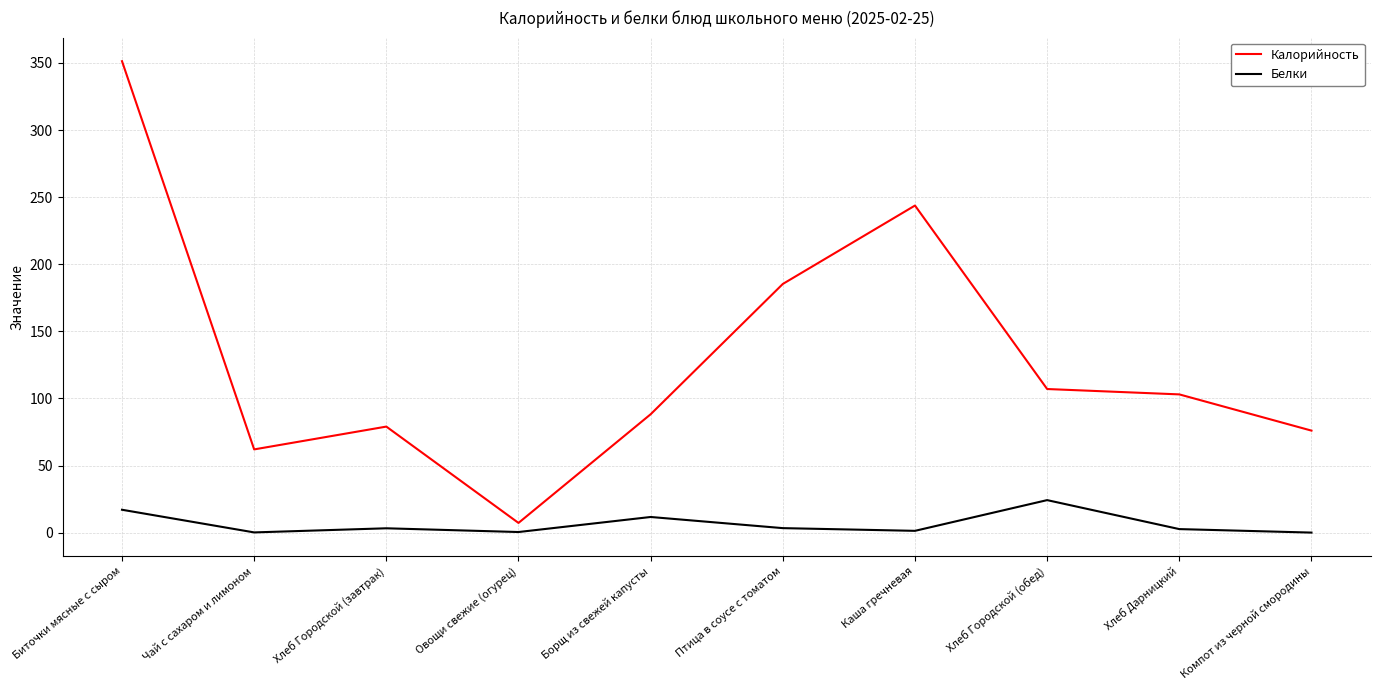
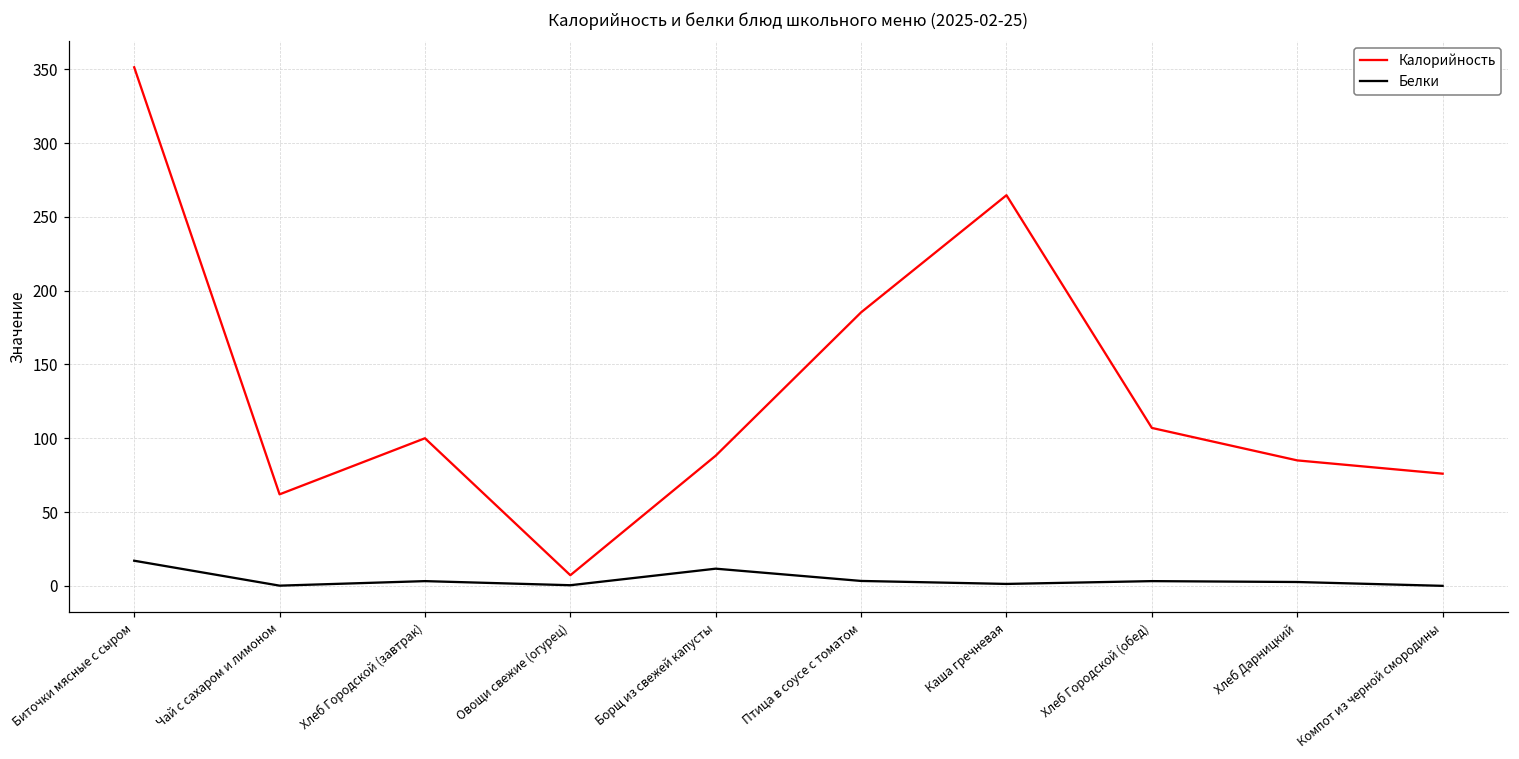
Калорийность, Хлеб Городской (завтрак): 79 -> 100
Калорийность, Каша гречневая: 244 -> 265
Белки, Хлеб Городской (обед): 24 -> 3
Калорийность, Хлеб Дарницкий: 103 -> 85
